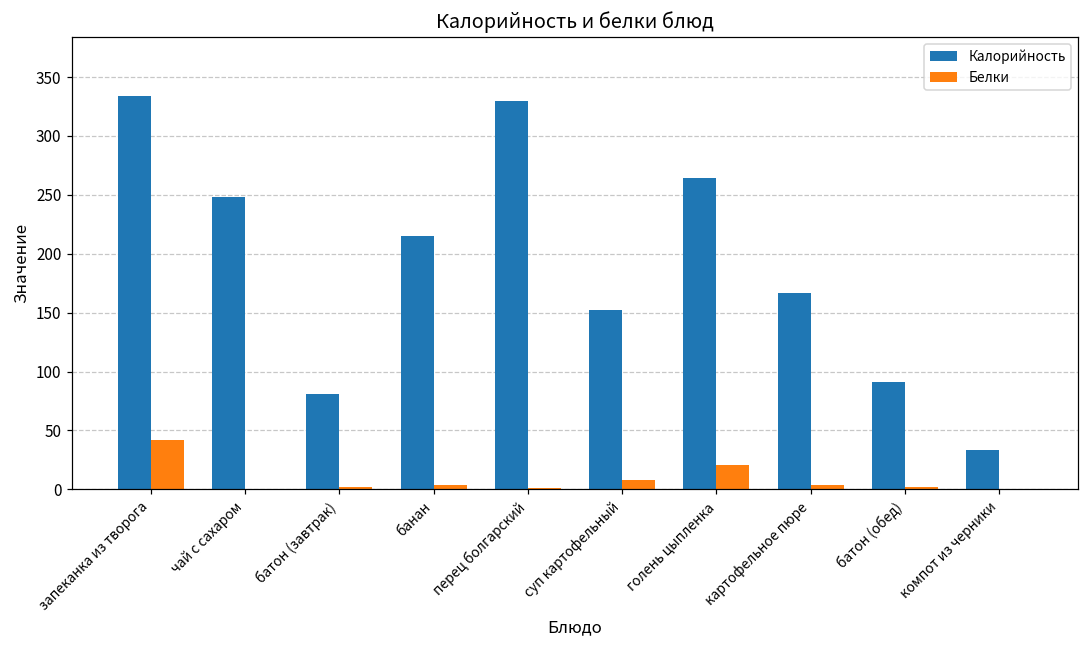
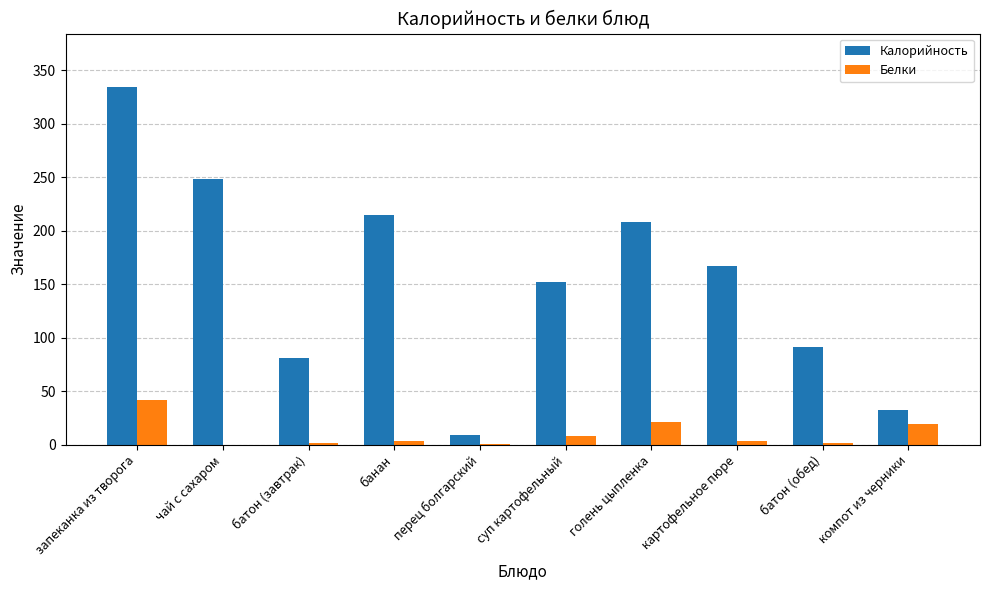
Калорийность, перец болгарский: 330 -> 9
Калорийность, голень цыпленка: 264 -> 208
Белки, компот из черники: 0 -> 19
